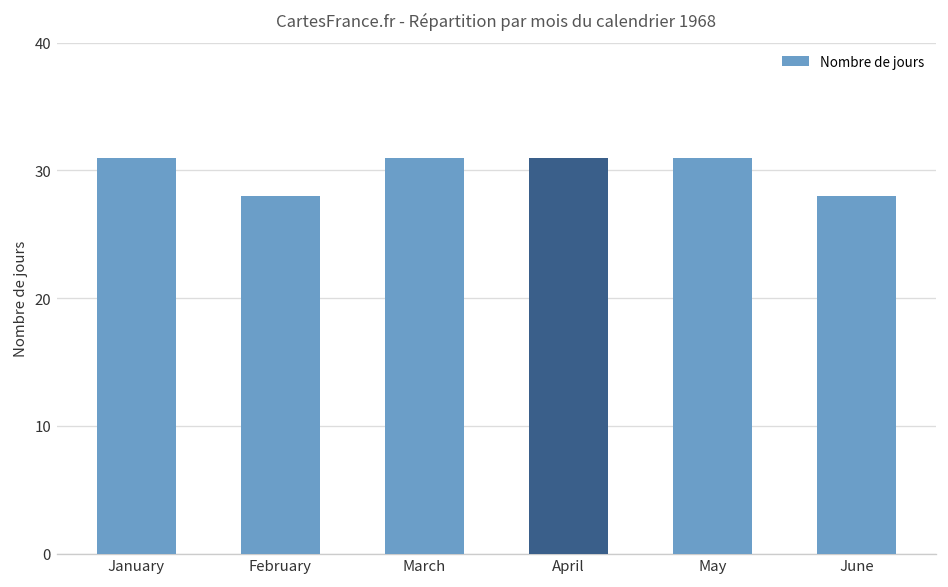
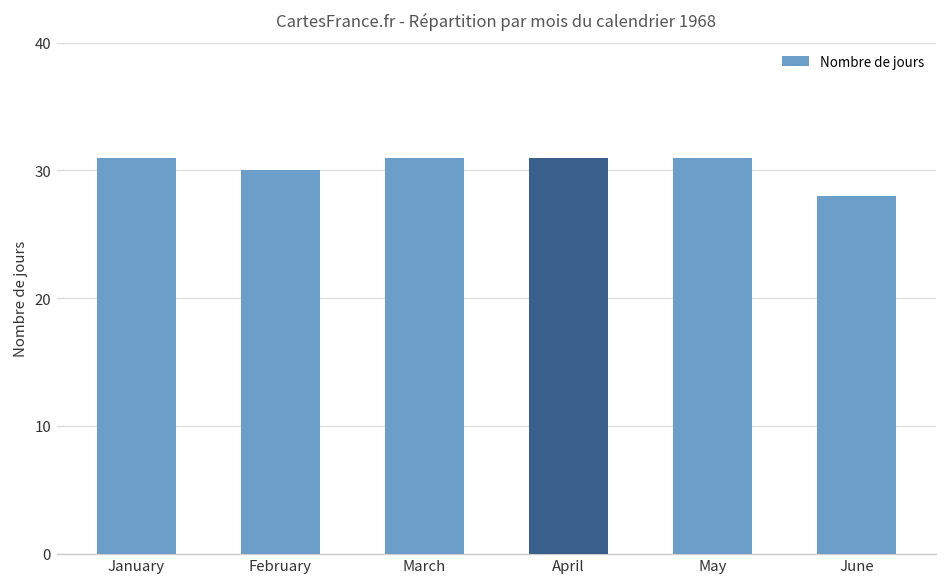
February: 28 -> 30
